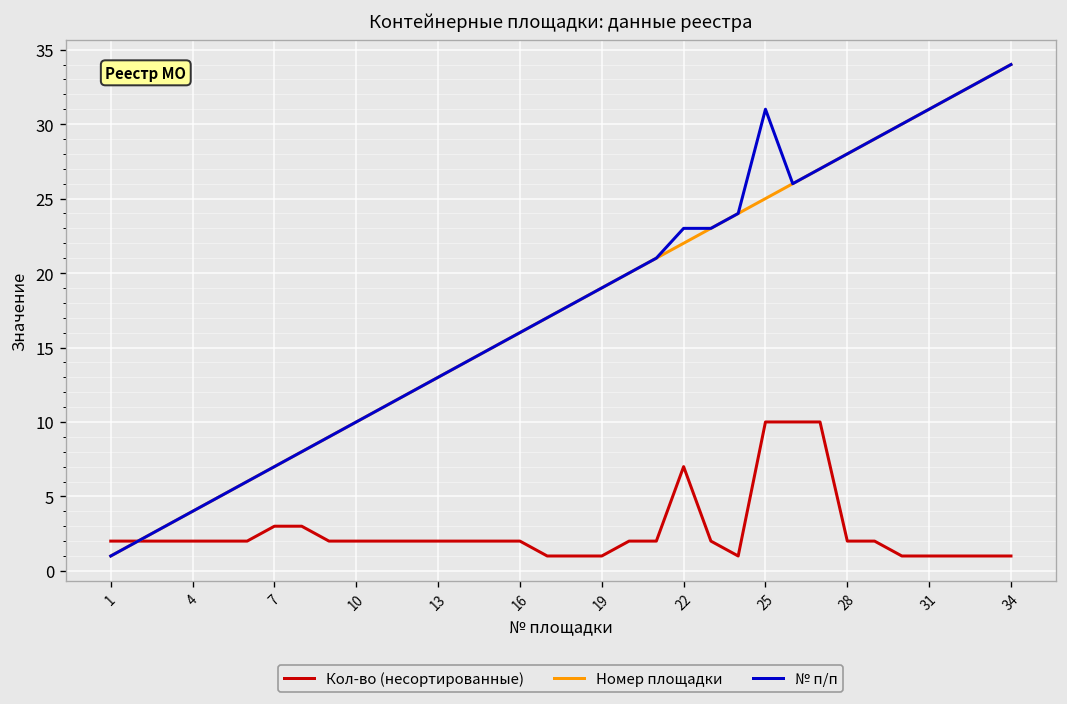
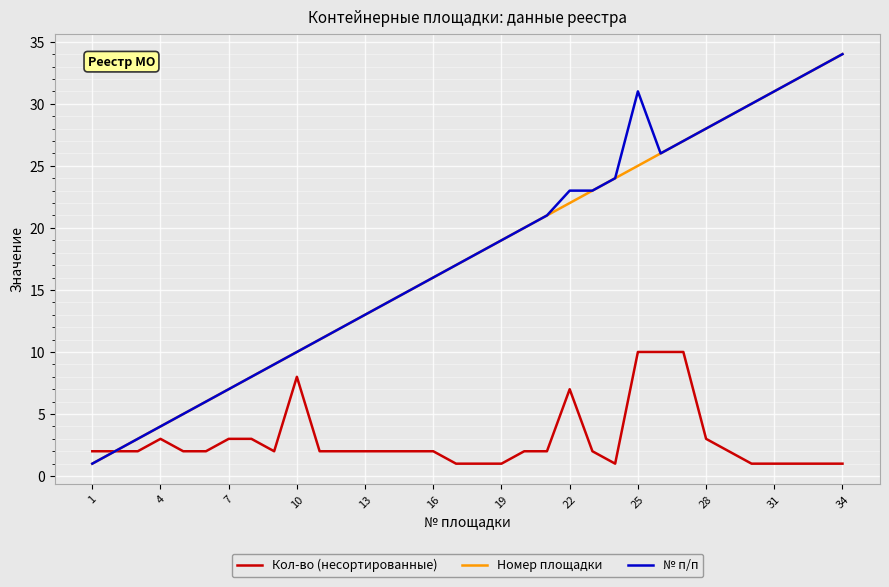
Кол-во (несортированные), 4: 2 -> 3
Кол-во (несортированные), 10: 2 -> 8
Кол-во (несортированные), 28: 2 -> 3
